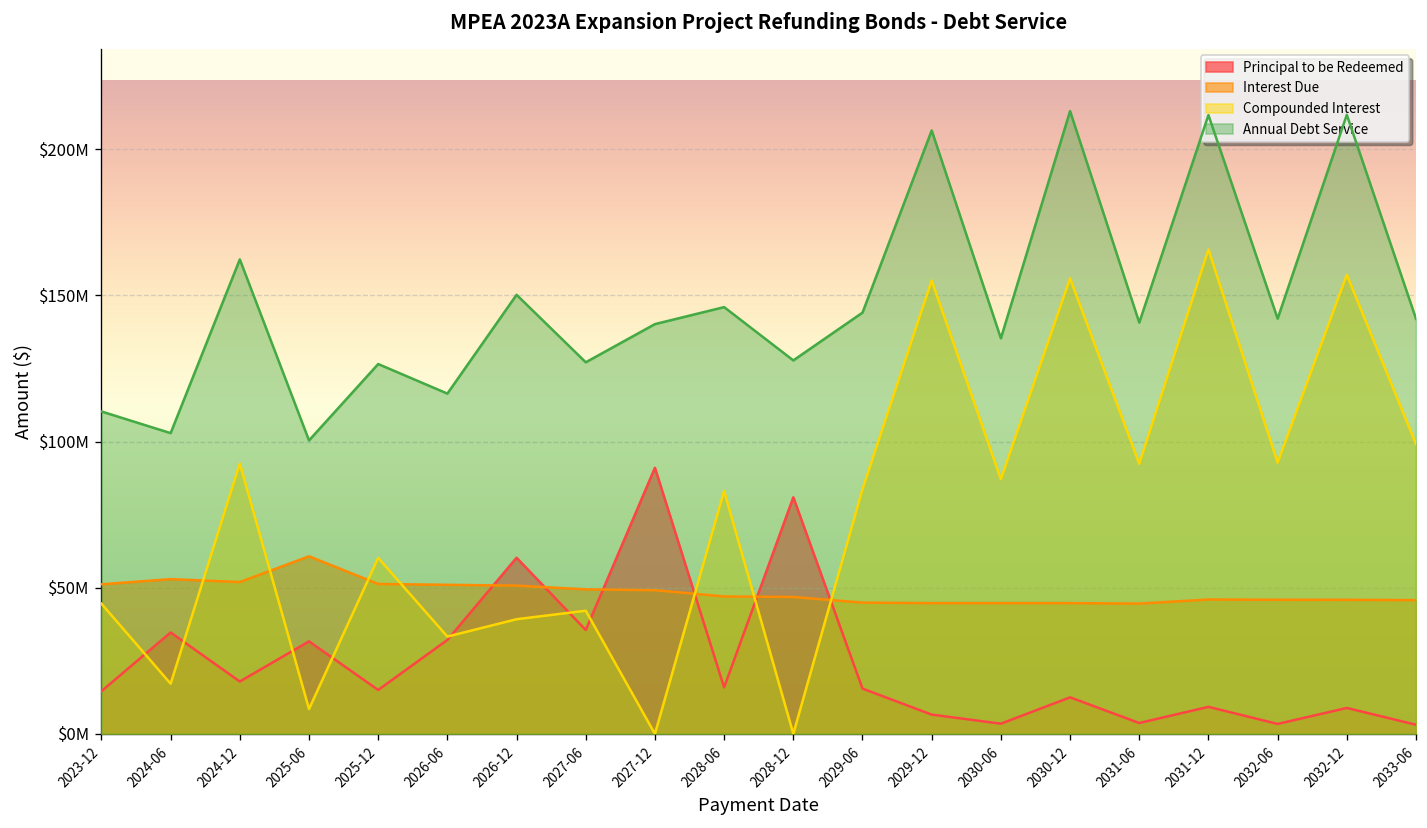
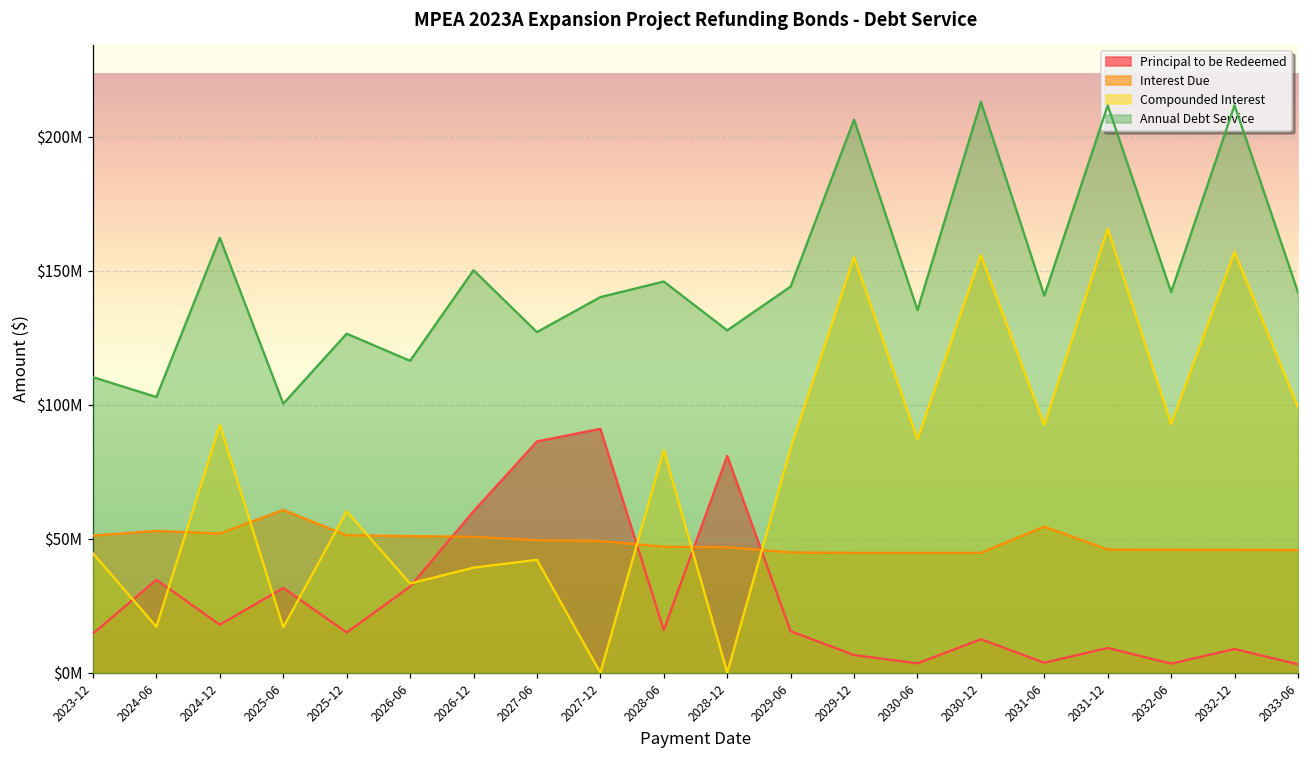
Compounded Interest, 2025-06: $8000000 -> $17000000
Principal to be Redeemed, 2027-06: $36000000 -> $86000000
Interest Due, 2031-06: $45000000 -> $55000000
